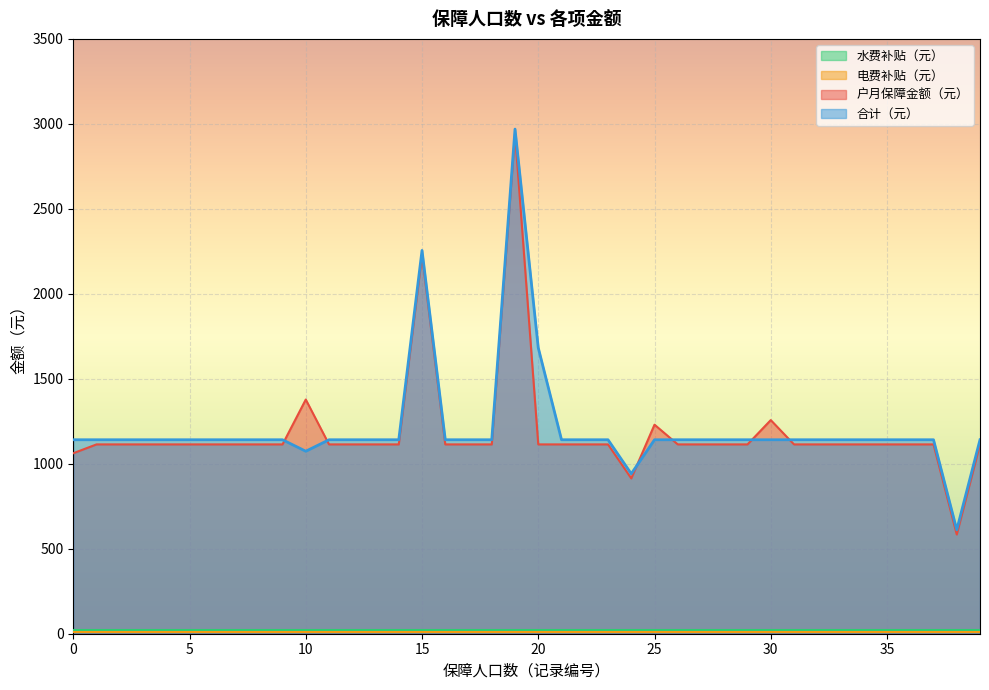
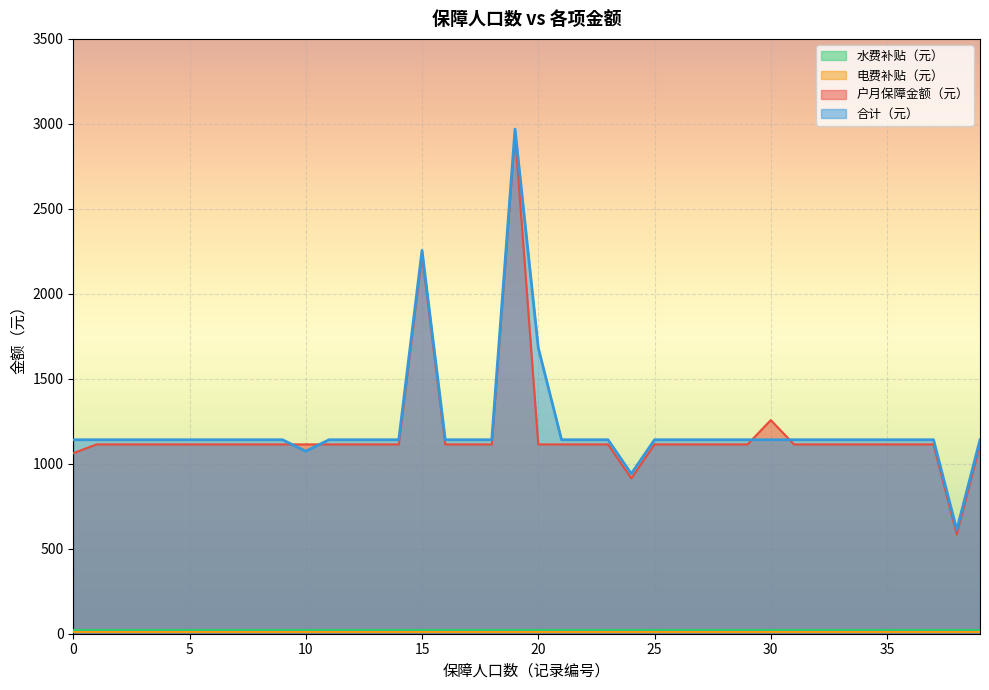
户月保障金额（元）, 10: 1380 -> 1110
户月保障金额（元）, 25: 1230 -> 1110
